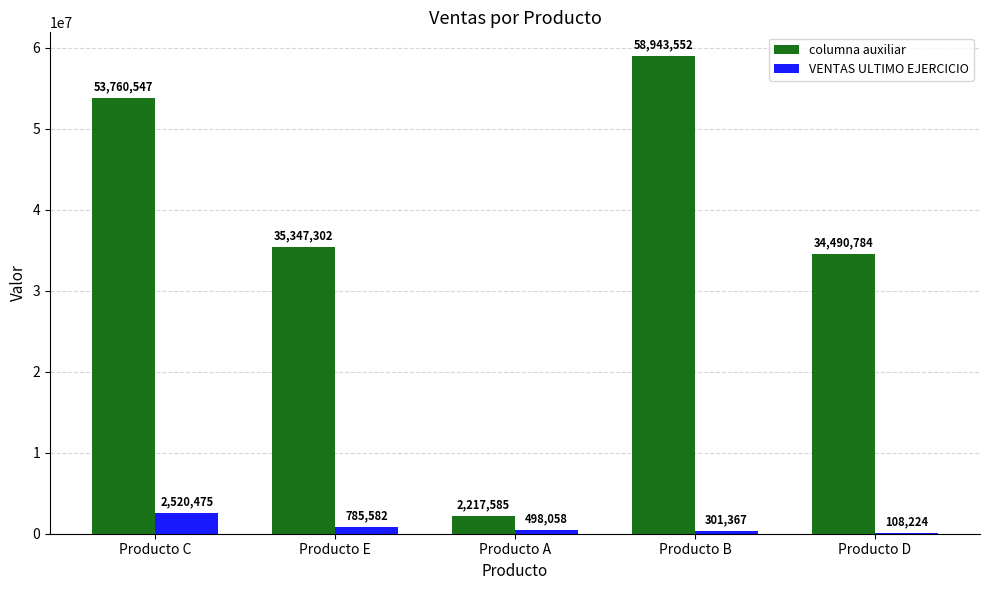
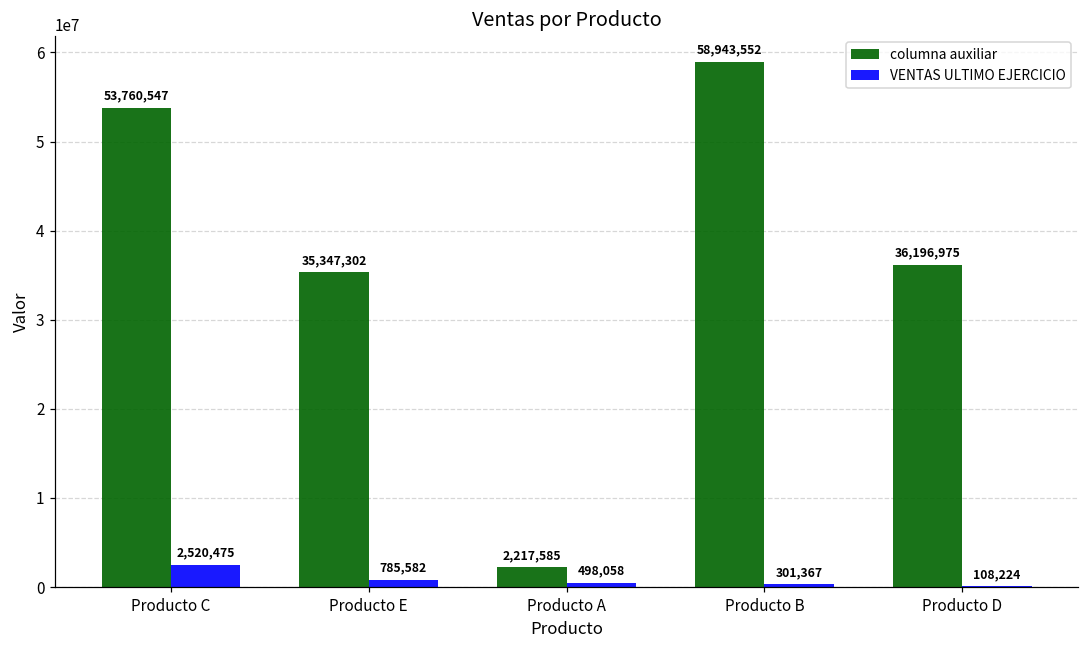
columna auxiliar, Producto D: 34,490,784 -> 36,196,975
